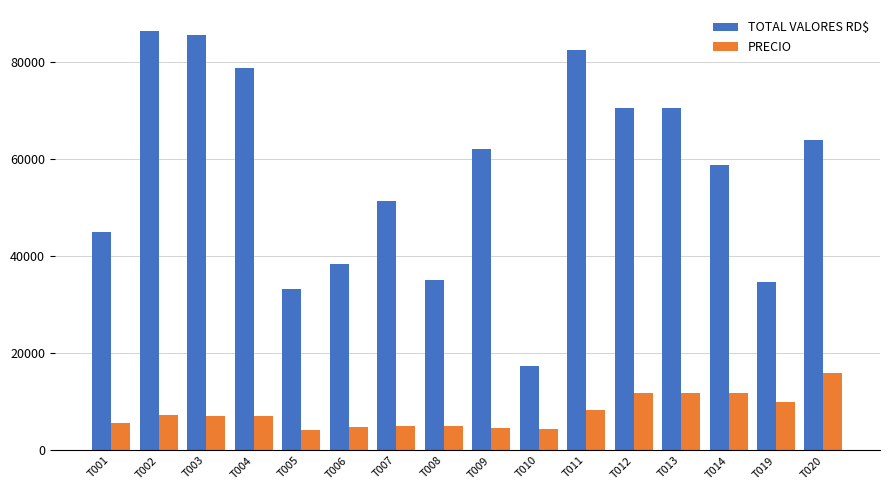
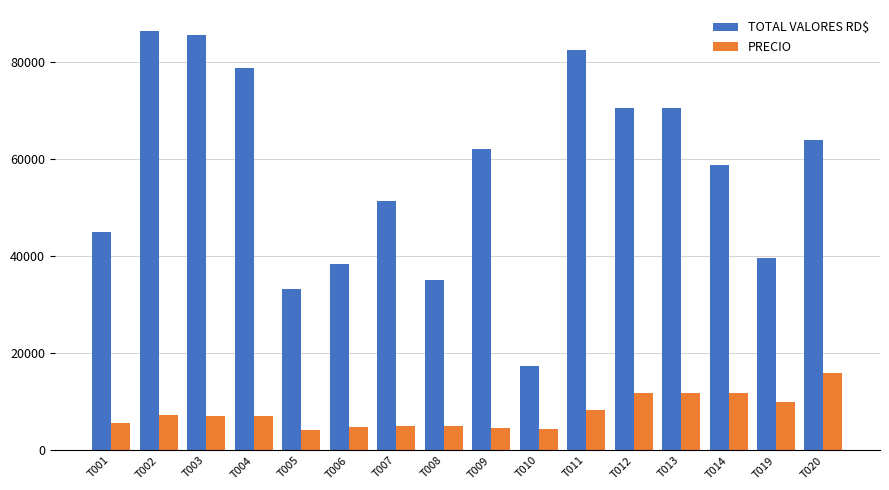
TOTAL VALORES RD$, T019: 35000 -> 40000
